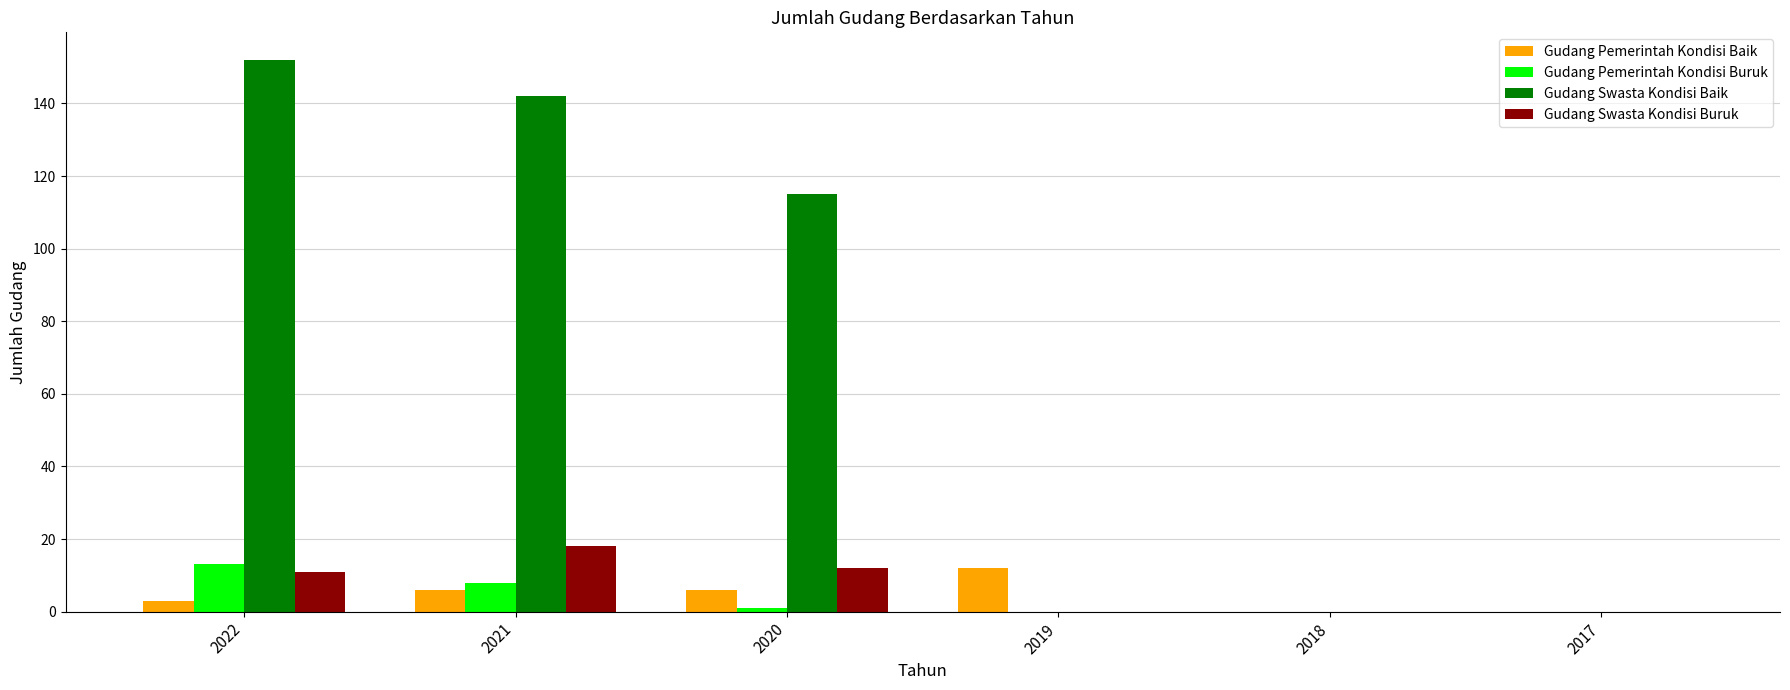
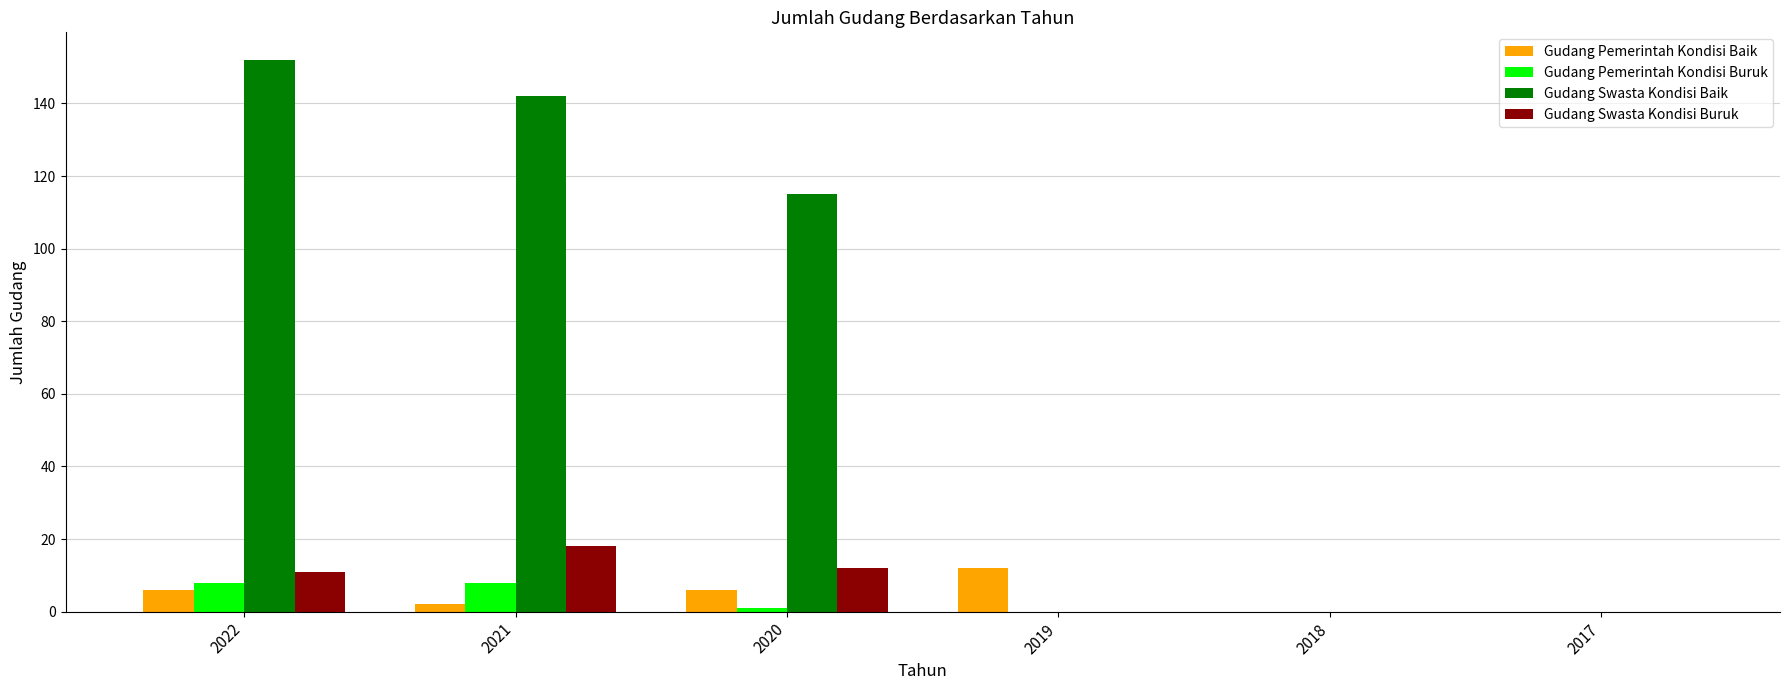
Gudang Pemerintah Kondisi Baik, 2022: 3 -> 6
Gudang Pemerintah Kondisi Buruk, 2022: 13 -> 8
Gudang Pemerintah Kondisi Baik, 2021: 6 -> 2
